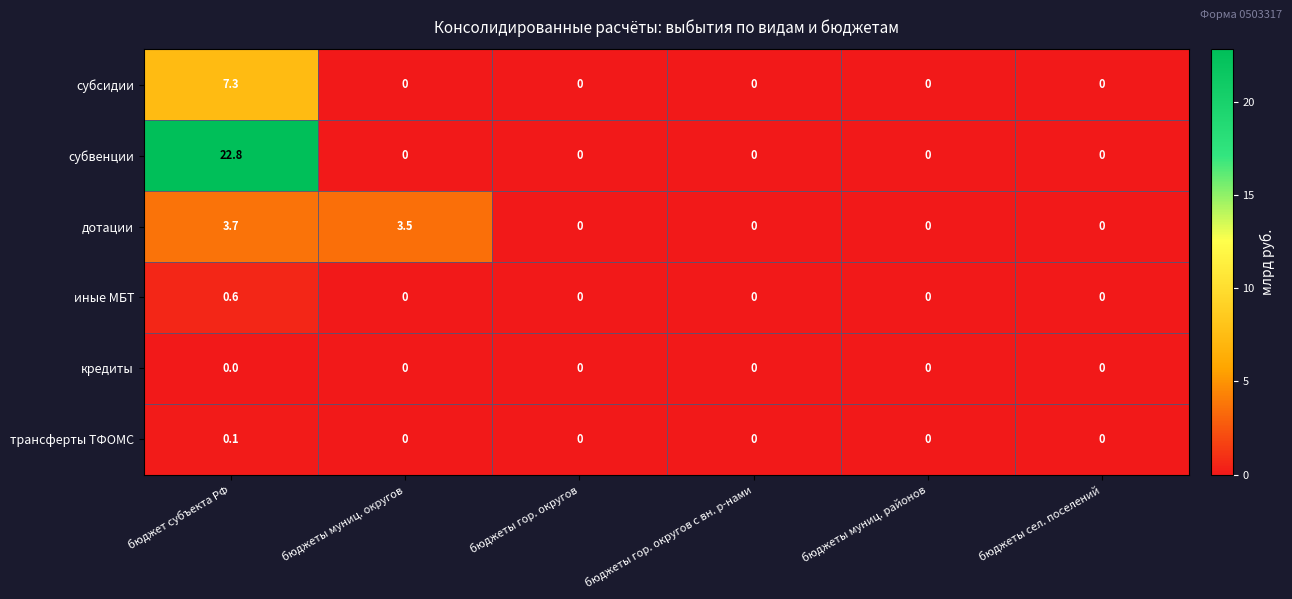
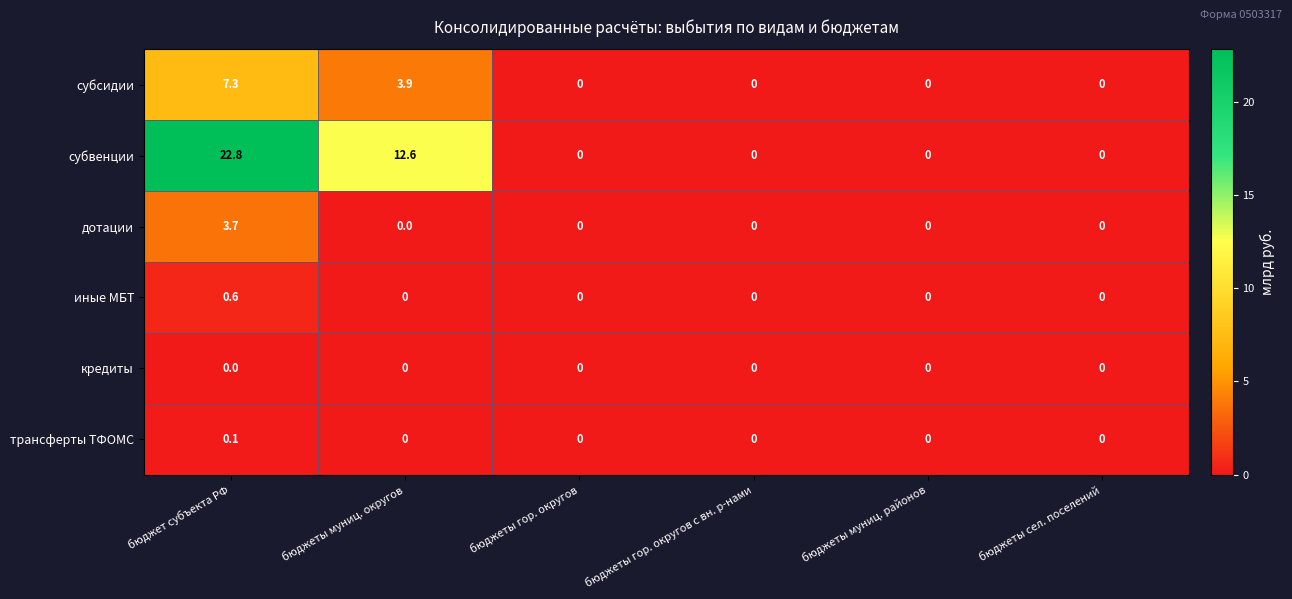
субсидии, бюджеты муниц. округов: 0 -> 3.9
субвенции, бюджеты муниц. округов: 0 -> 12.6
дотации, бюджеты муниц. округов: 3.5 -> 0.0
